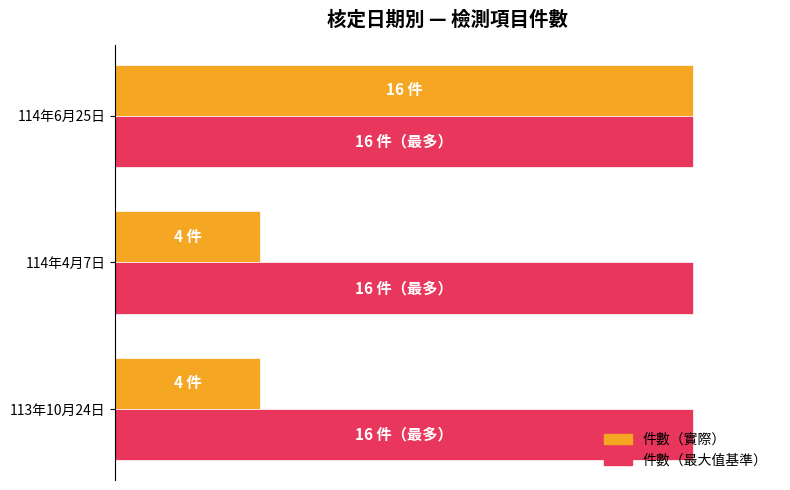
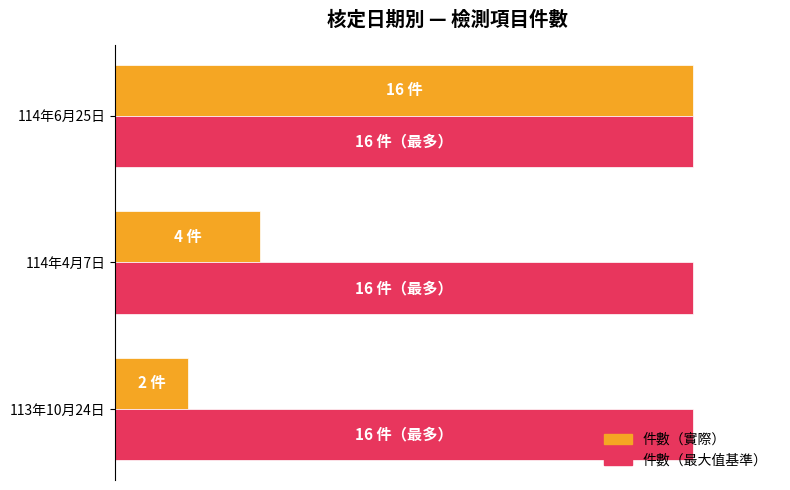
件數（實際）, 113年10月24日: 4 -> 2
